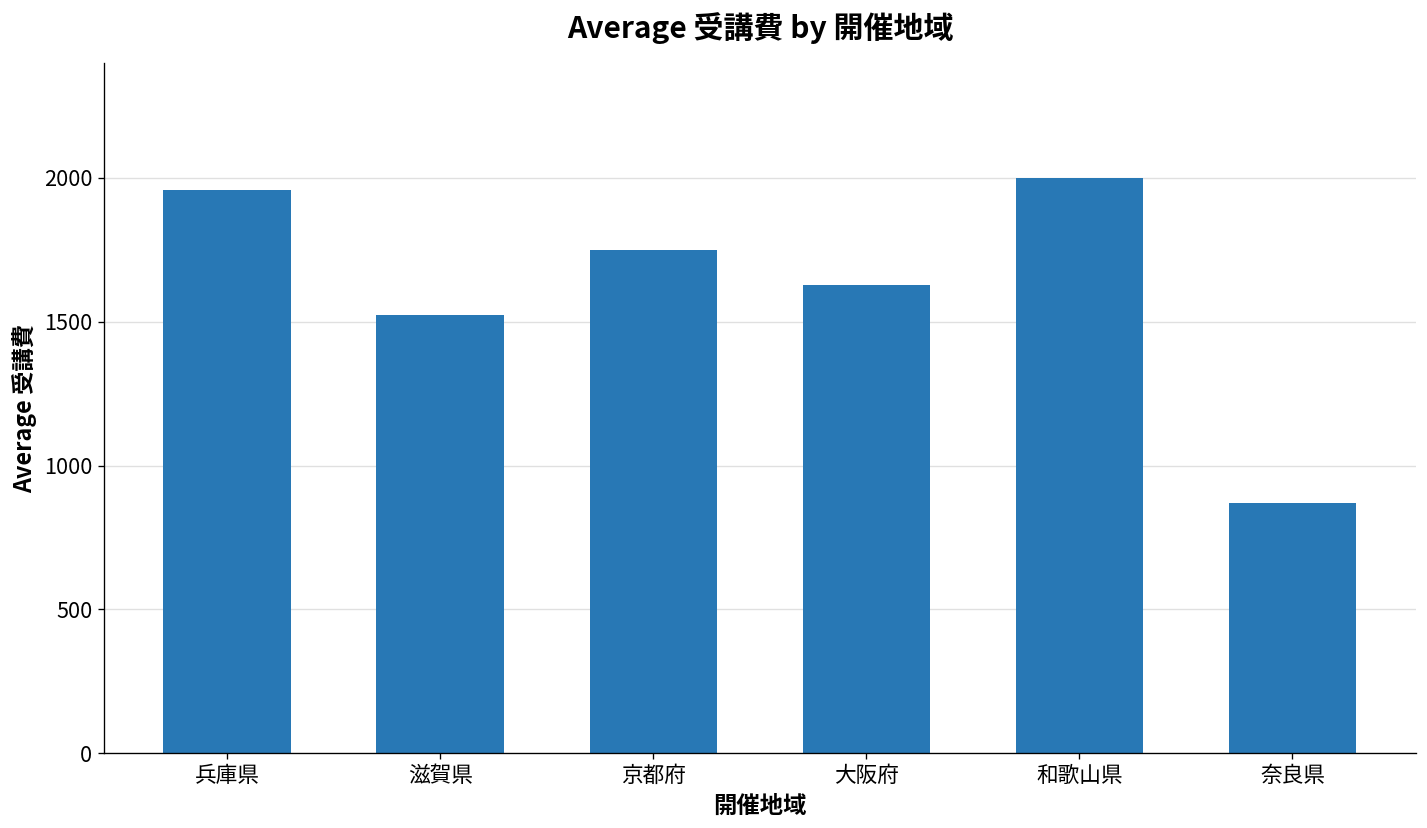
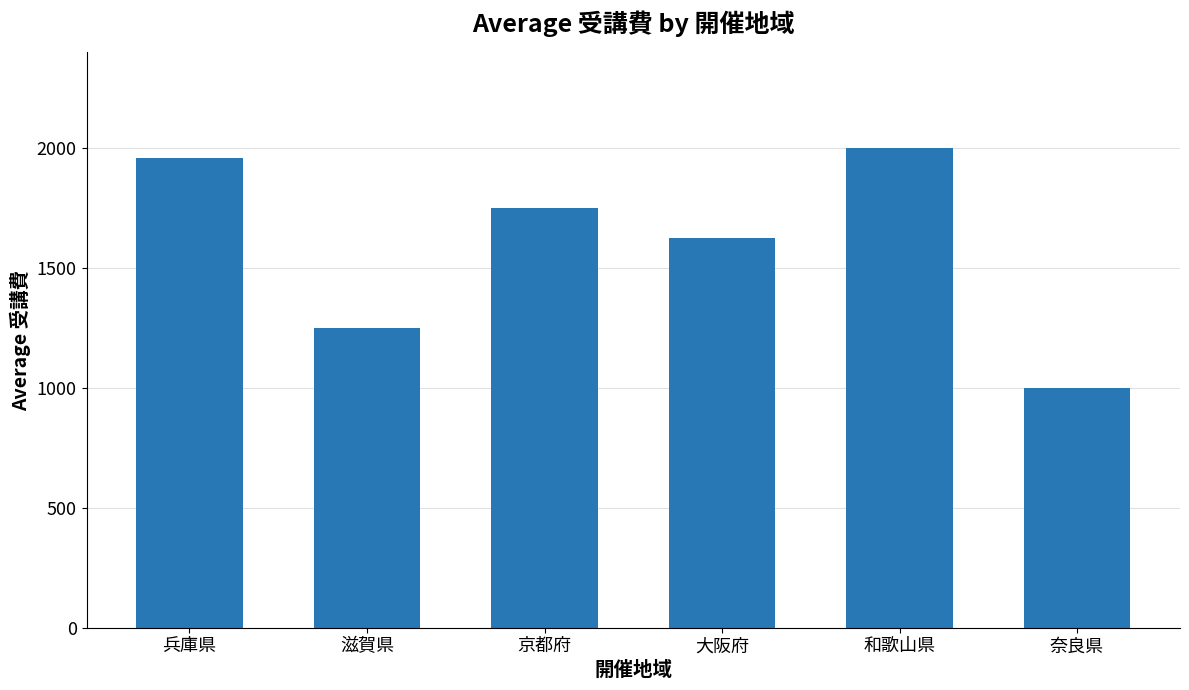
滋賀県: 1530 -> 1250
奈良県: 870 -> 1000
